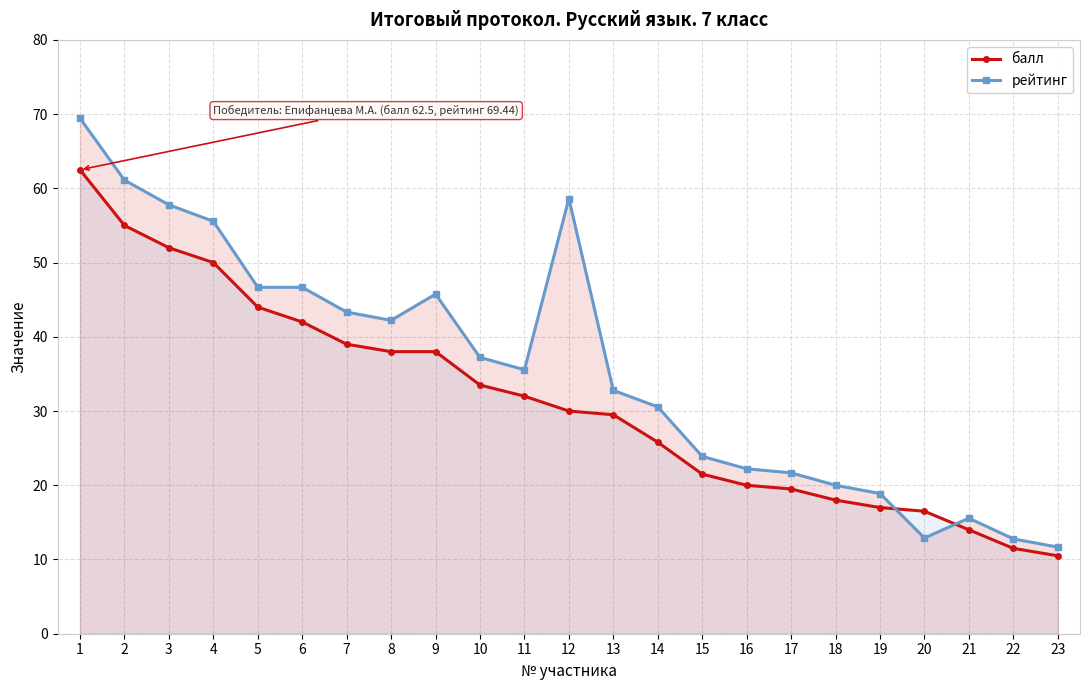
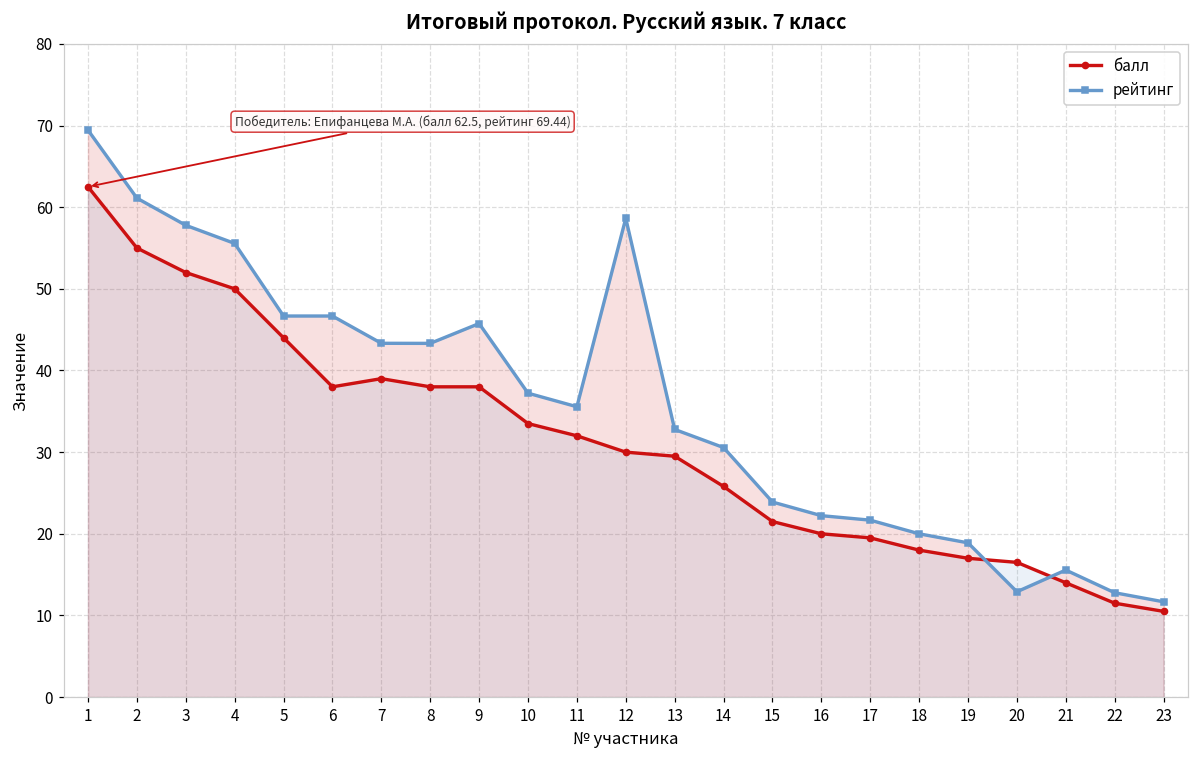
балл, 6: 42 -> 38
рейтинг, 8: 42 -> 43
